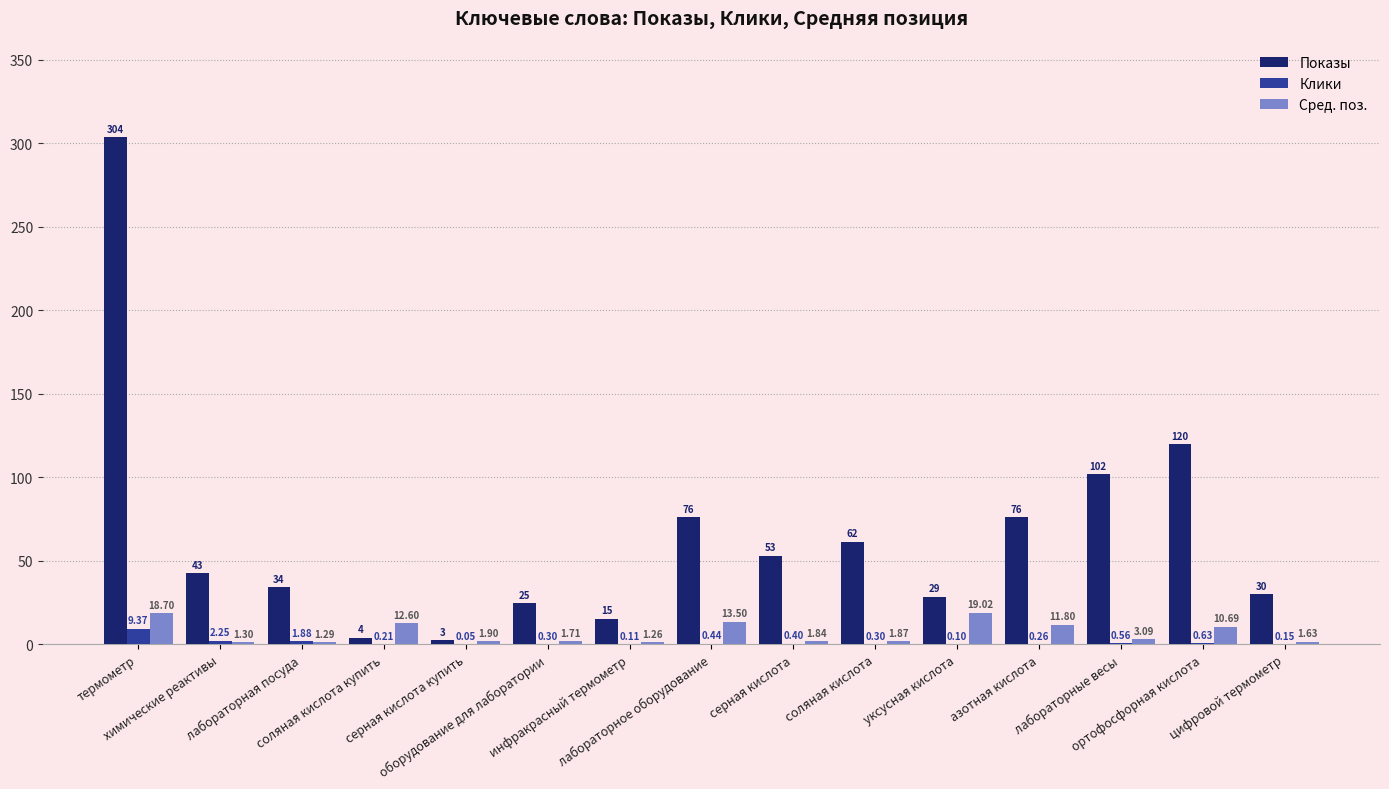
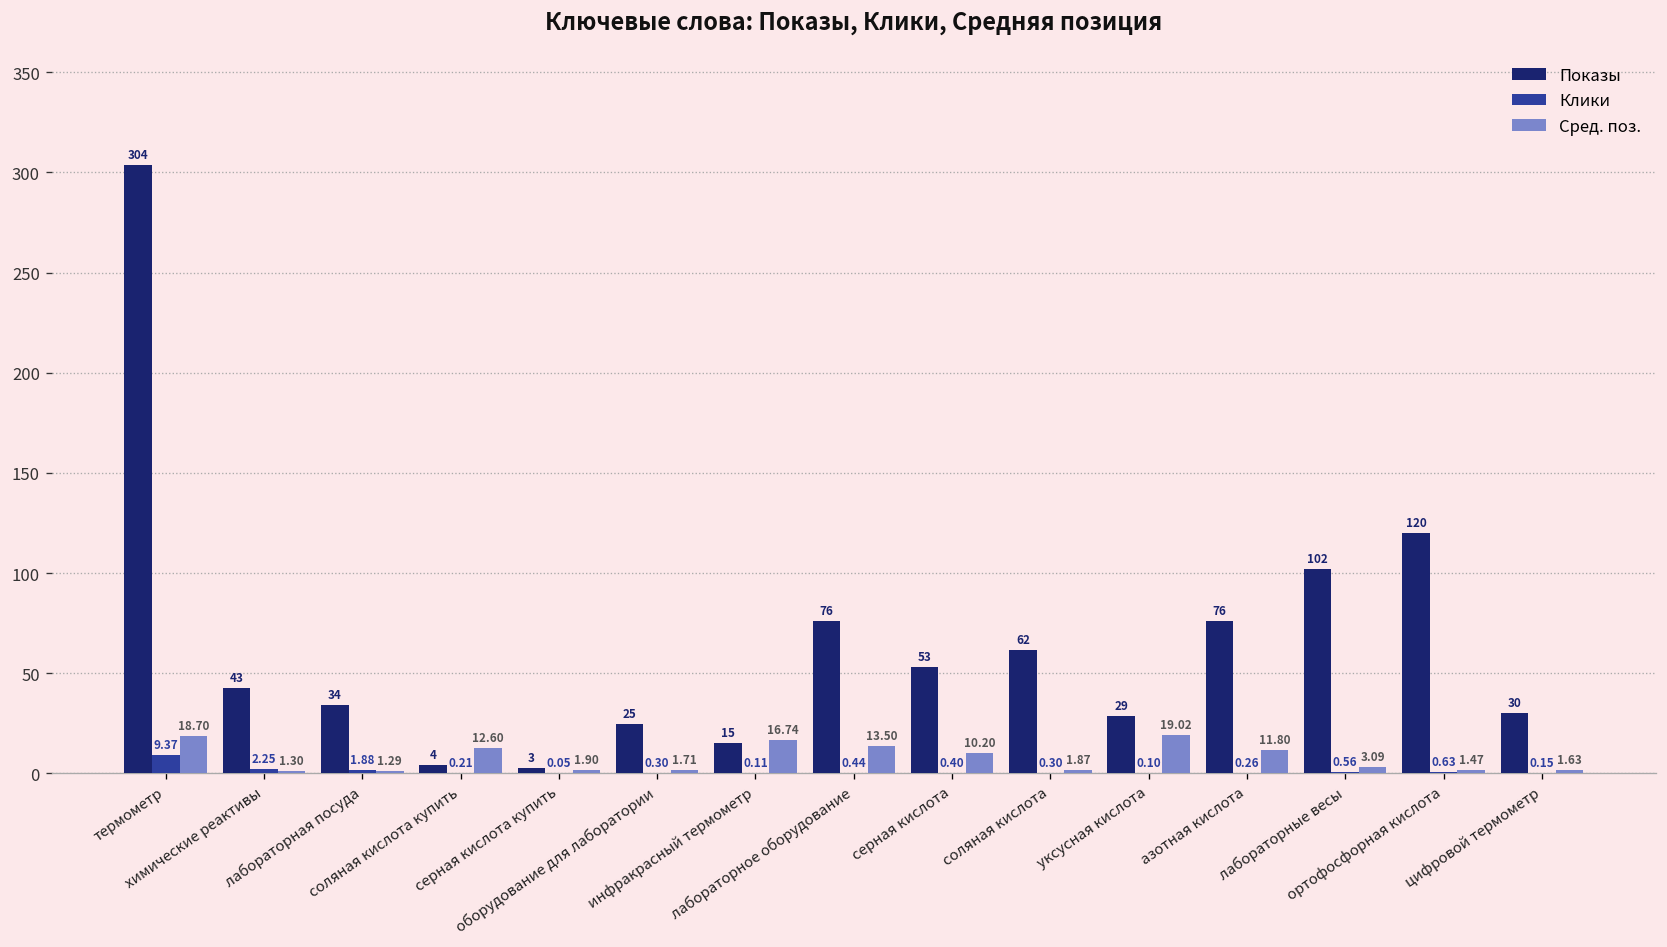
Сред. поз., инфракрасный термометр: 1.26 -> 16.74
Сред. поз., серная кислота: 1.84 -> 10.20
Сред. поз., ортофосфорная кислота: 10.69 -> 1.47
